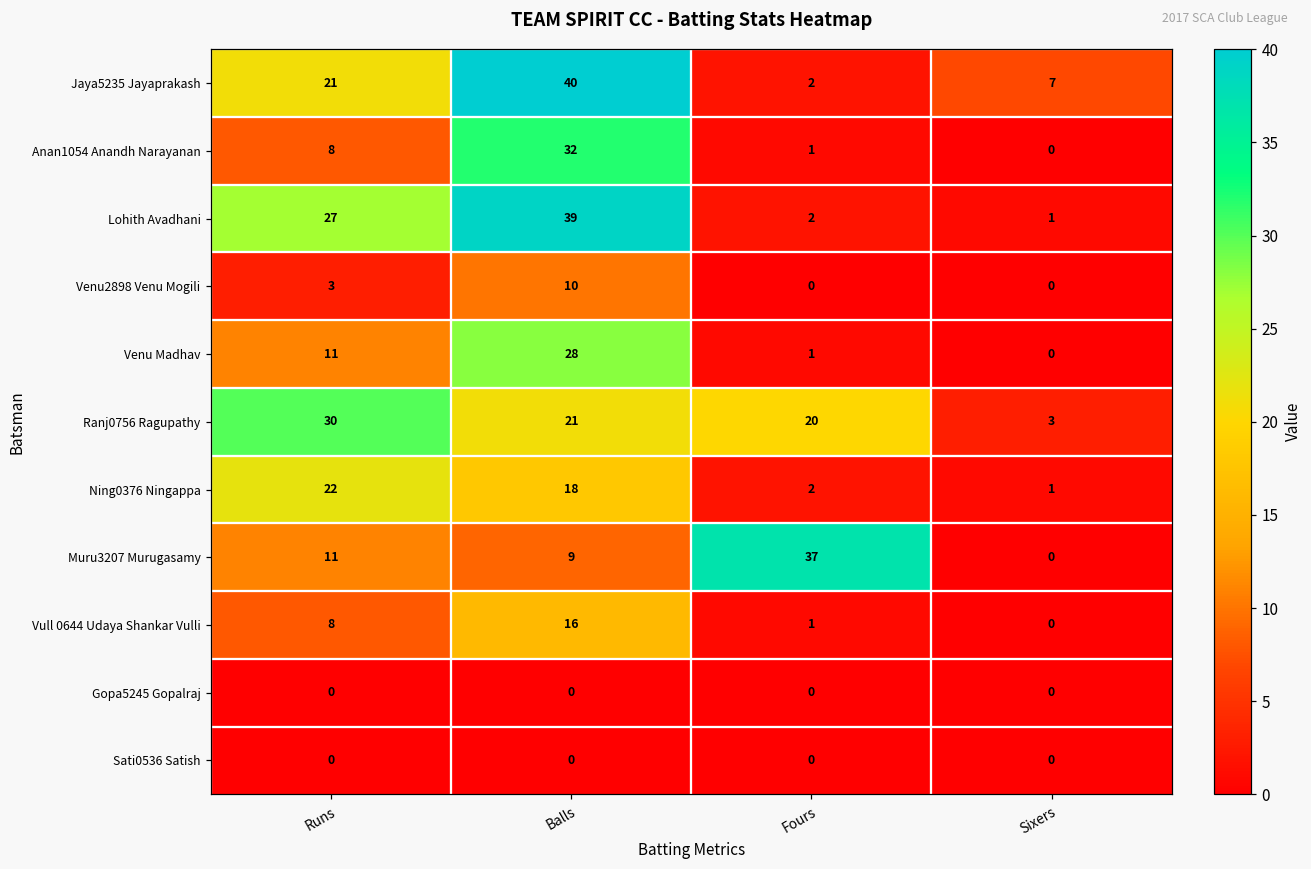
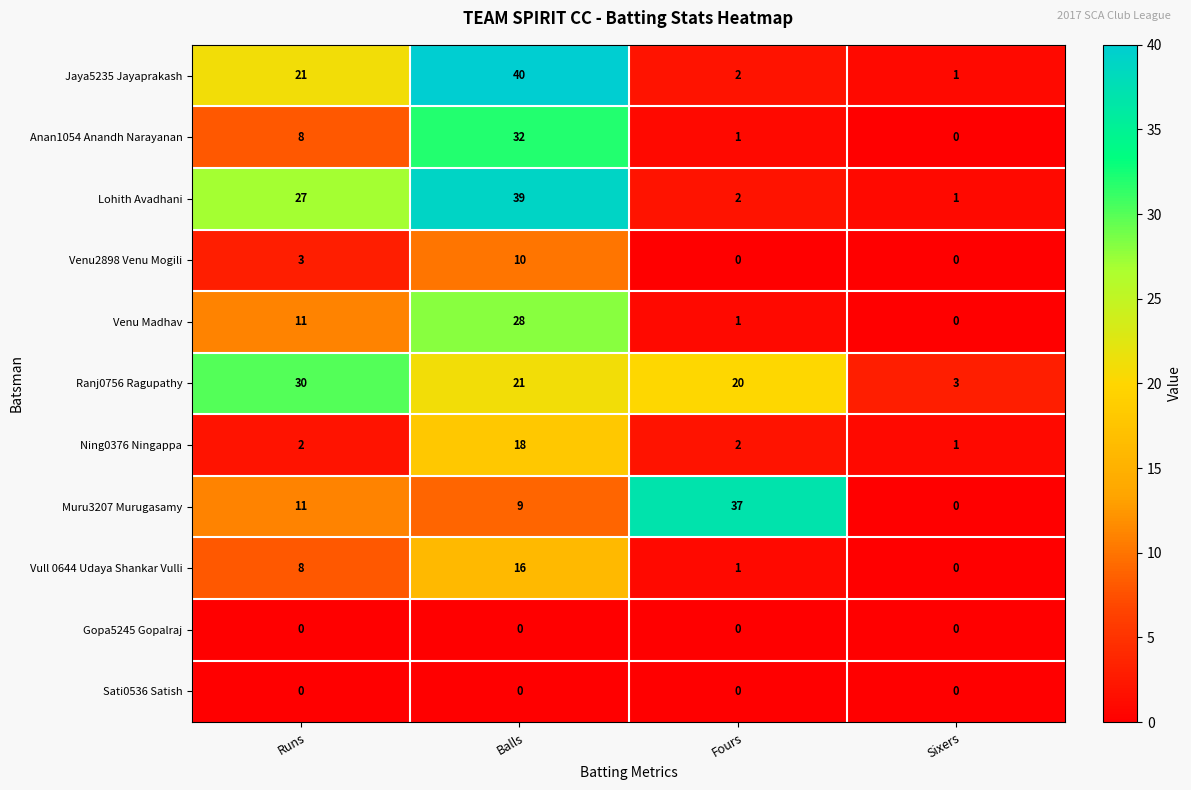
Jaya5235 Jayaprakash, Sixers: 7 -> 1
Ning0376 Ningappa, Runs: 22 -> 2
